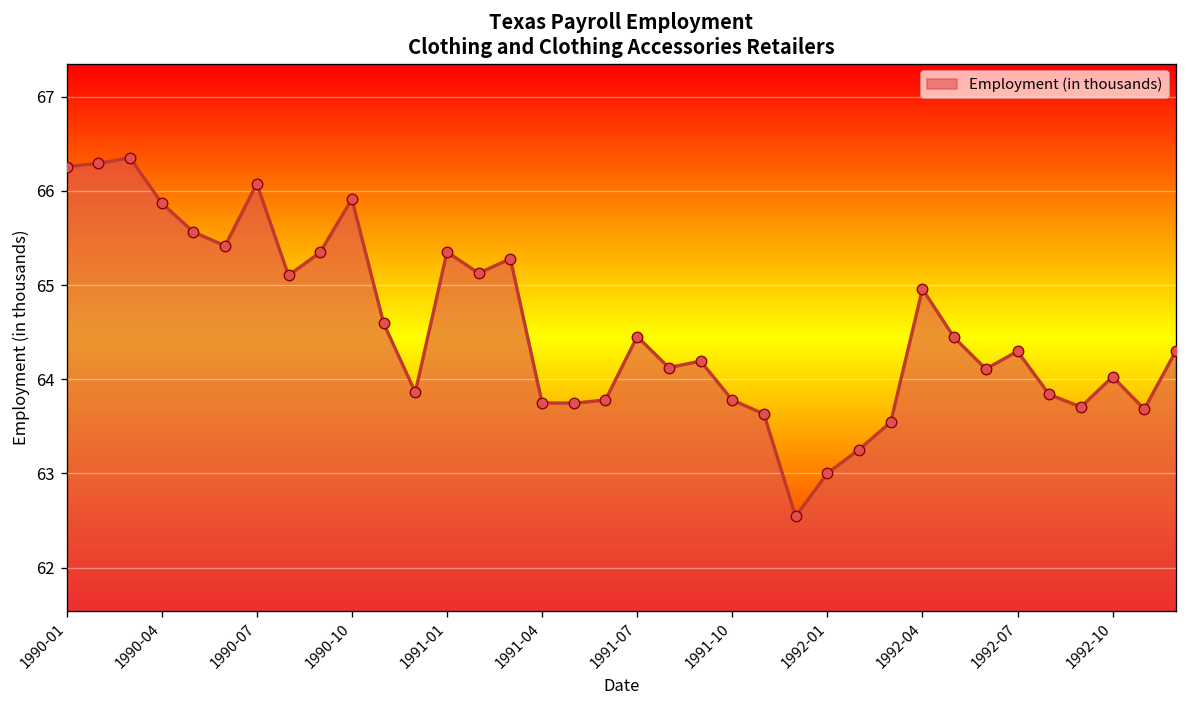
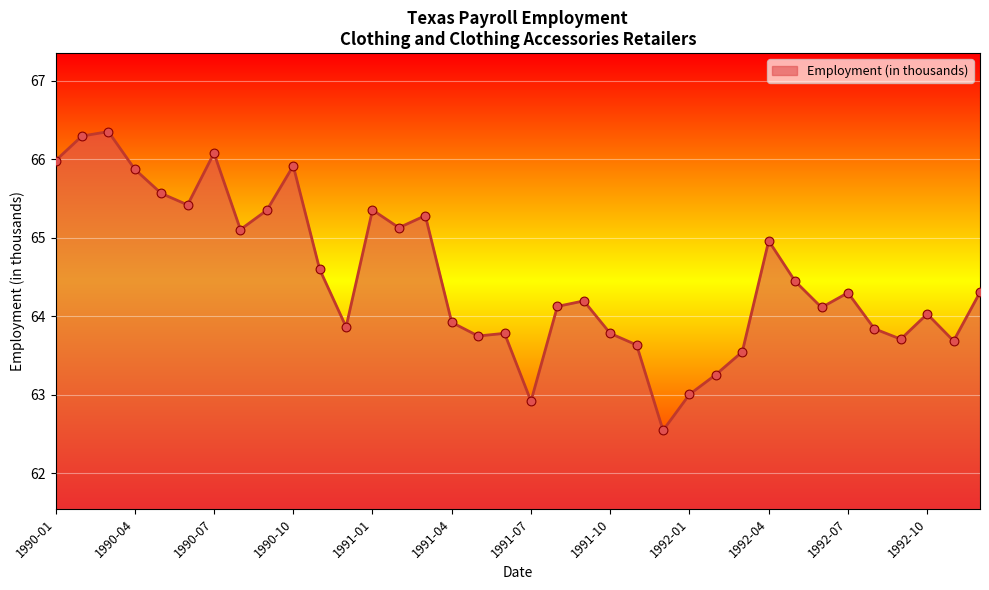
1990-01: 66.3 -> 66.0
1991-04: 63.7 -> 63.9
1991-07: 64.5 -> 62.9
